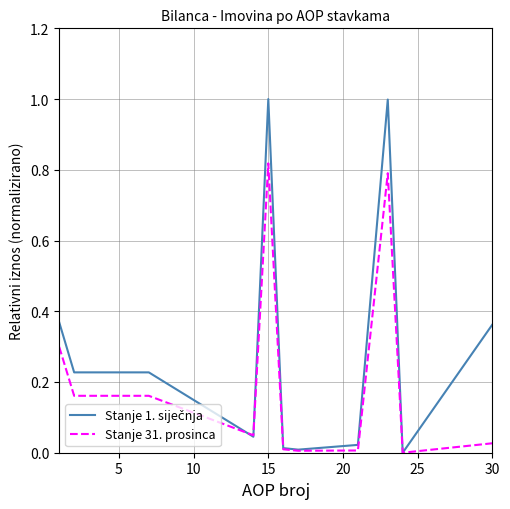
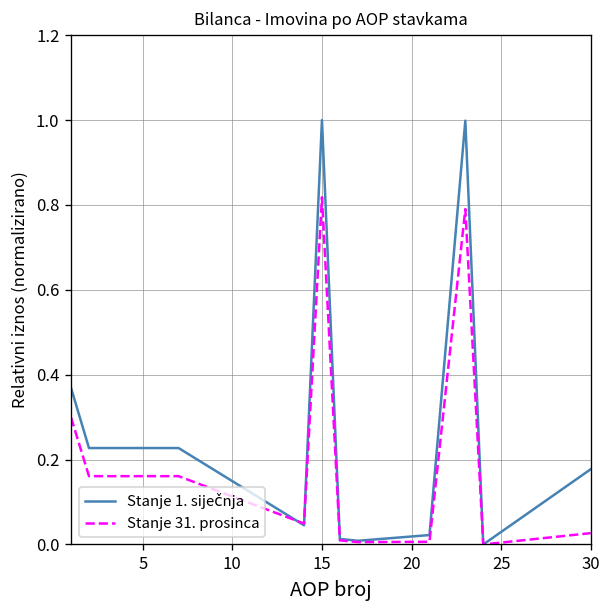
Stanje 1. siječnja, 30: 0.36 -> 0.18
